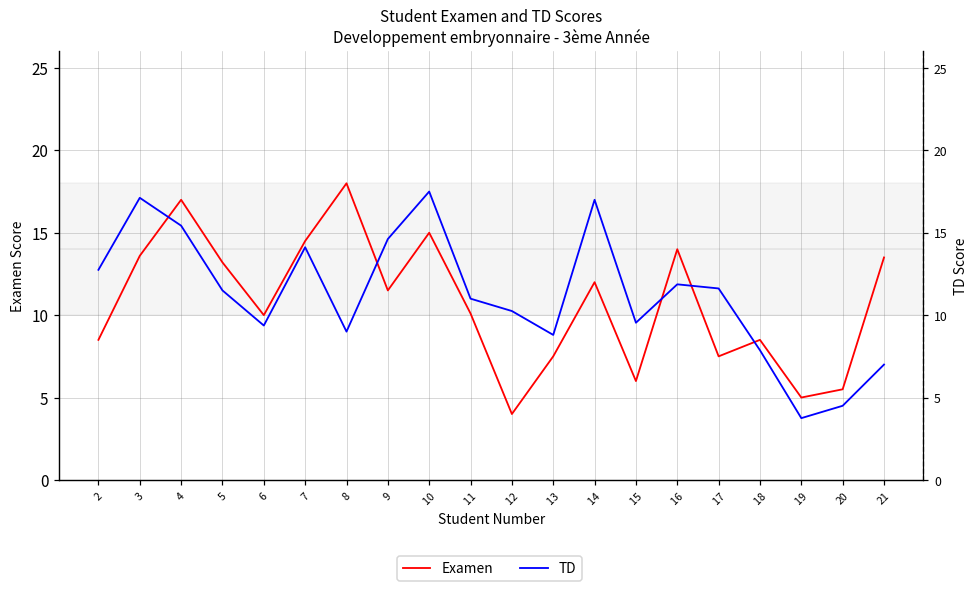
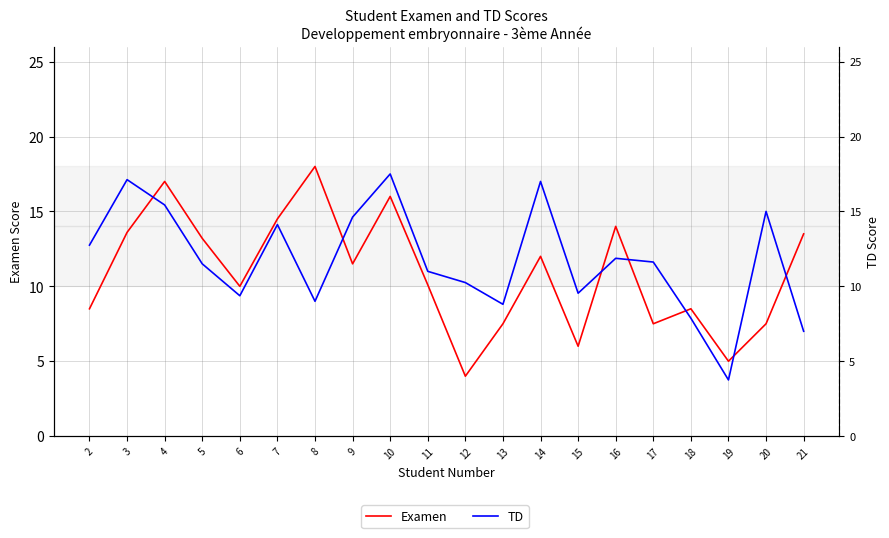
Examen, 10: 15 -> 16
Examen, 20: 5.5 -> 7.5
TD, 20: 4.5 -> 15.0
